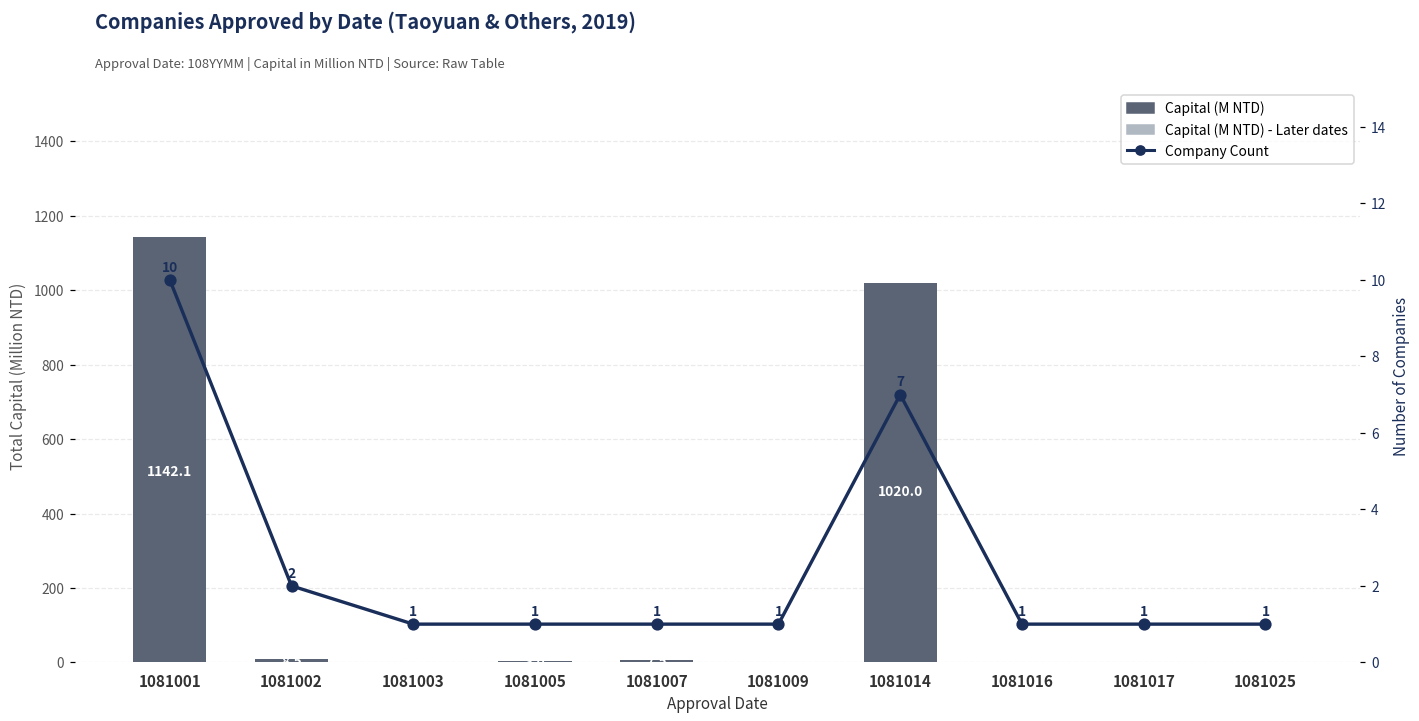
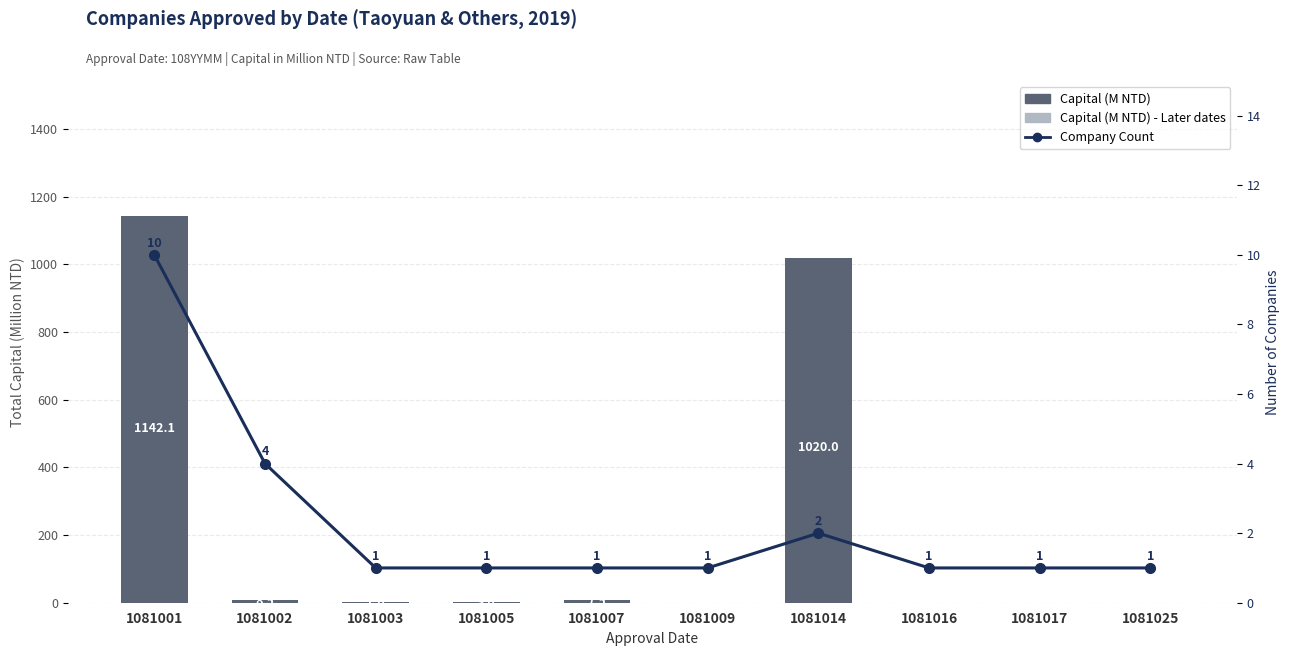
Company Count, 1081002: 2 -> 4
Company Count, 1081014: 7 -> 2
